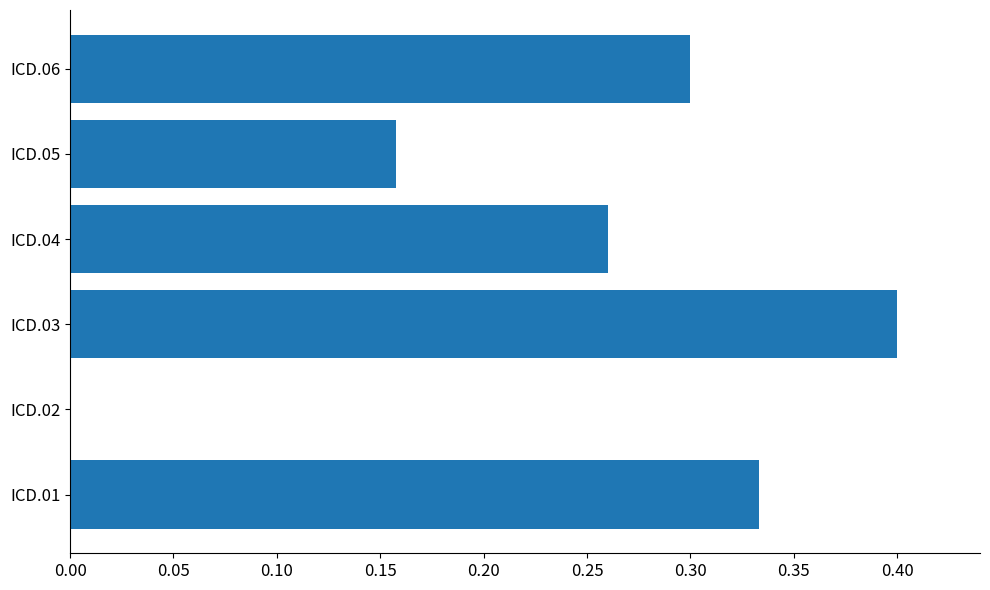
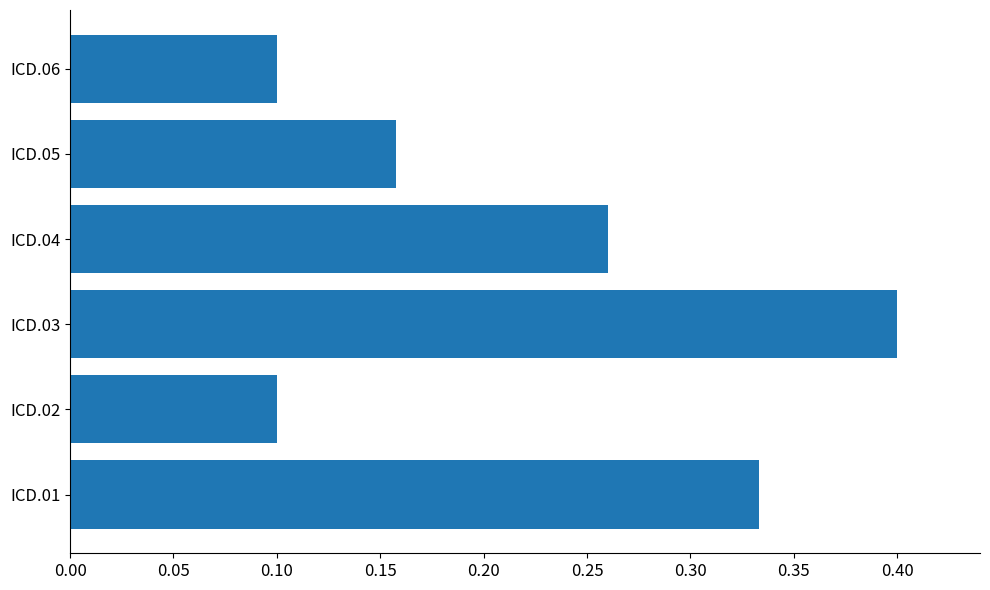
ICD.06: 0.3 -> 0.1
ICD.02: 0.0 -> 0.1
